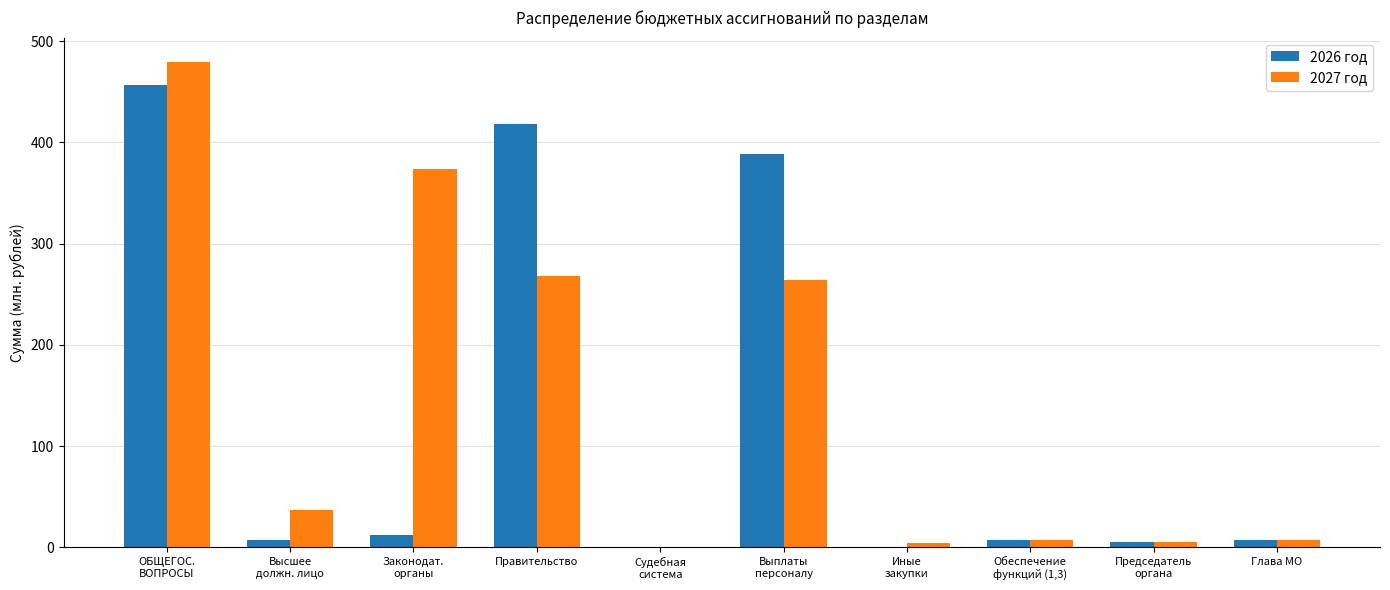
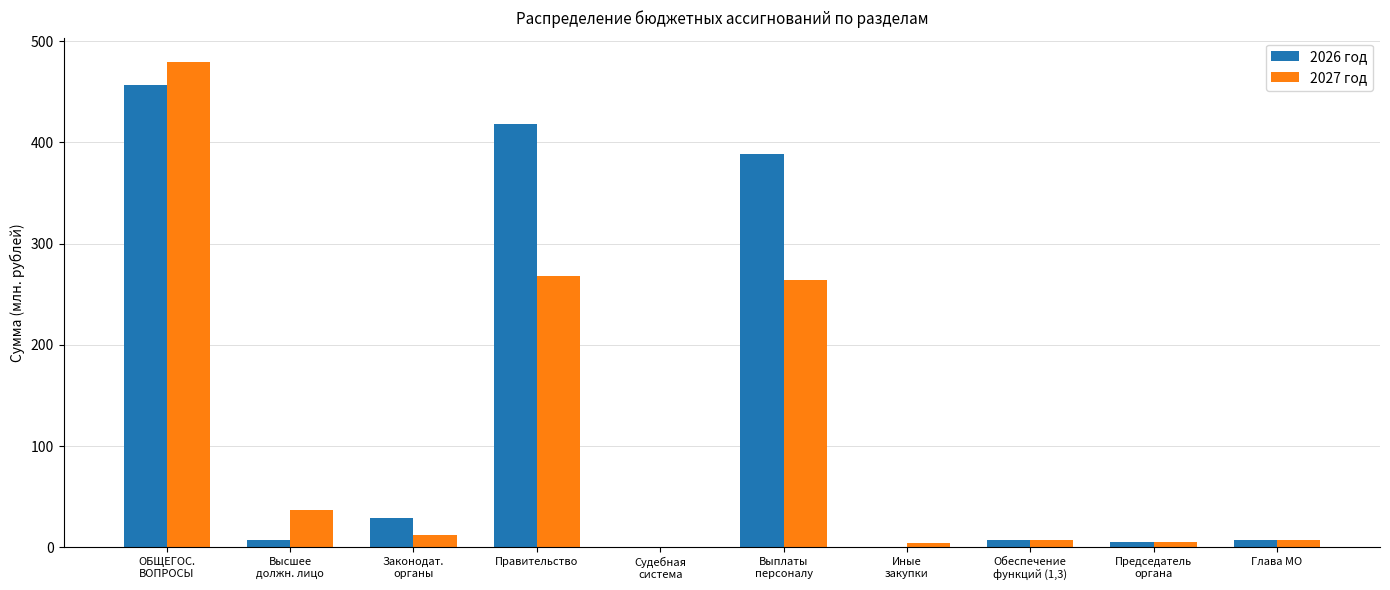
2026 год, Законодат. органы: 12 -> 29
2027 год, Законодат. органы: 373 -> 12
